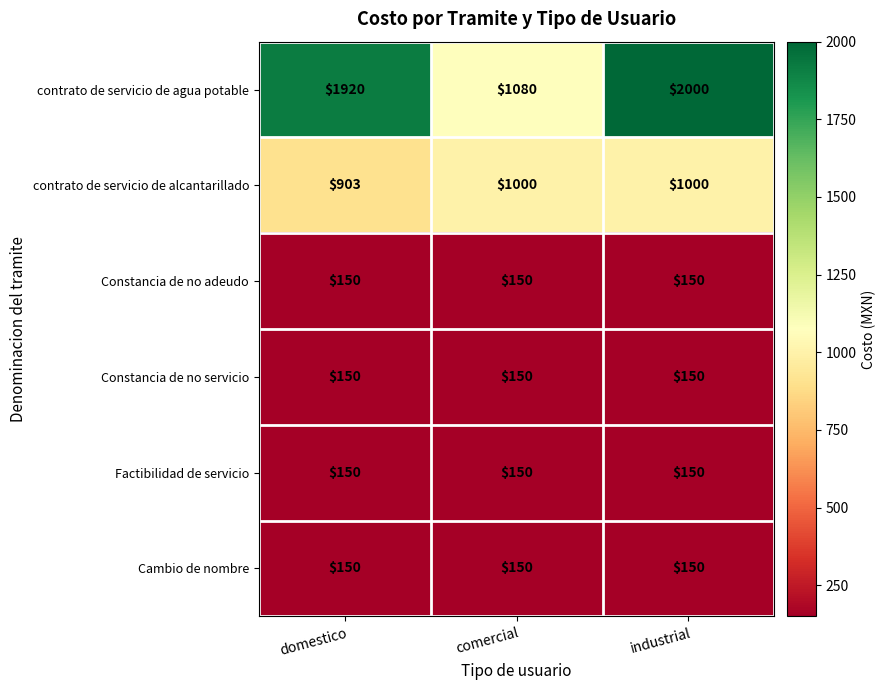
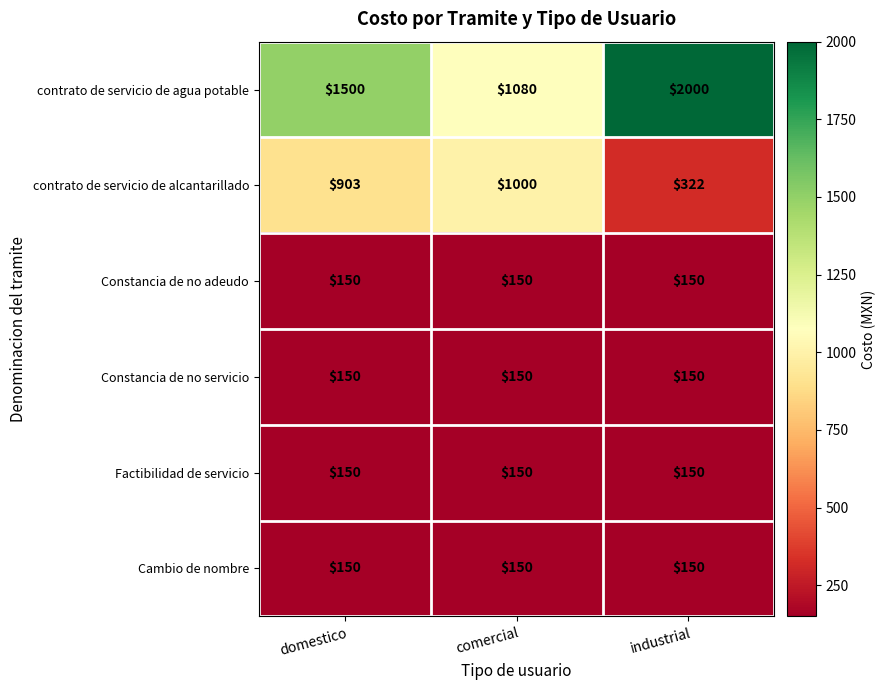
contrato de servicio de agua potable, domestico: $1920 -> $1500
contrato de servicio de alcantarillado, industrial: $1000 -> $322
